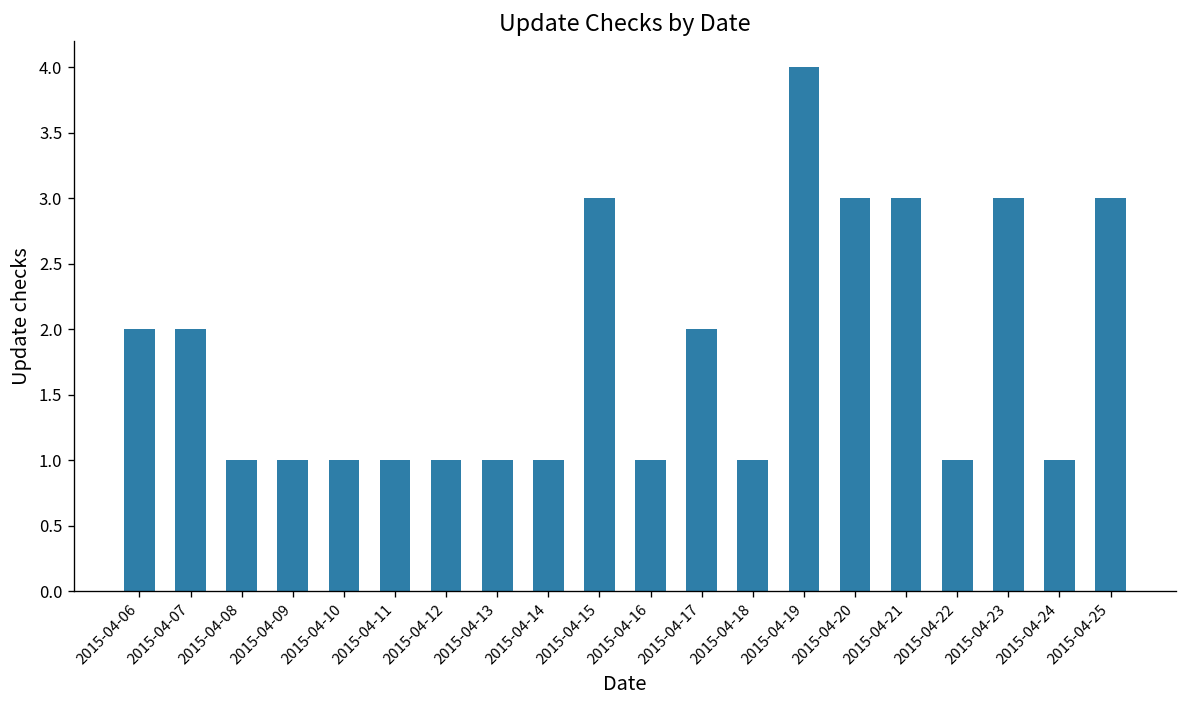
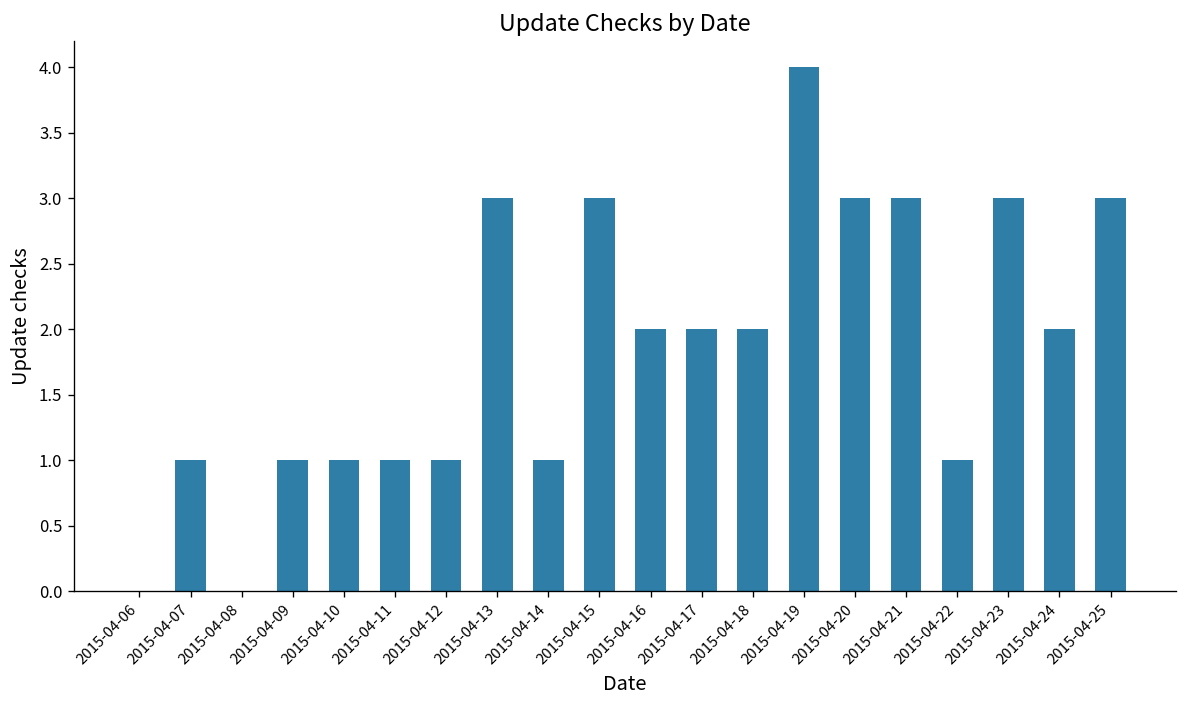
2015-04-06: 2 -> 0
2015-04-07: 2 -> 1
2015-04-08: 1 -> 0
2015-04-13: 1 -> 3
2015-04-16: 1 -> 2
2015-04-18: 1 -> 2
2015-04-24: 1 -> 2
